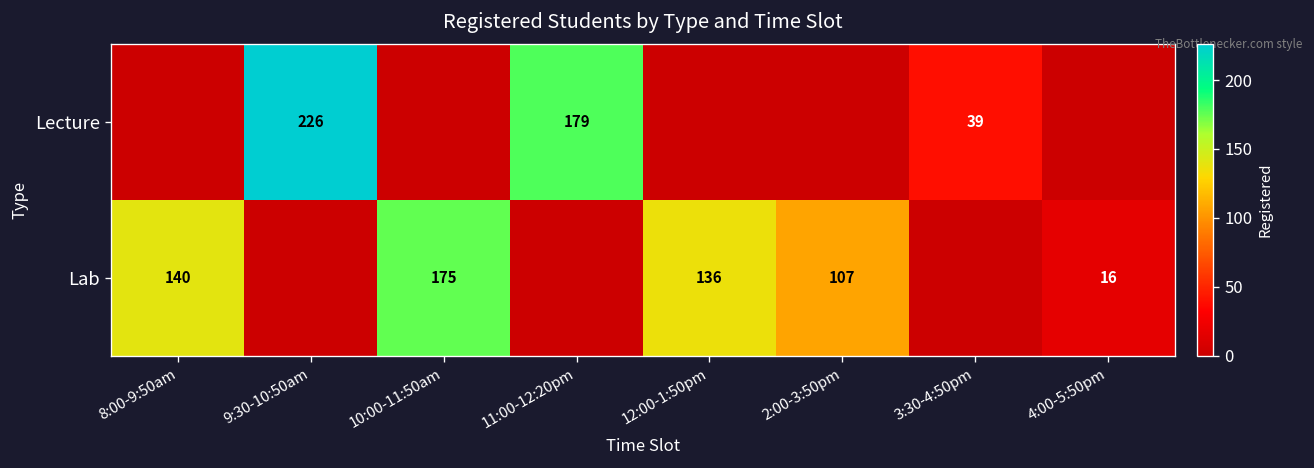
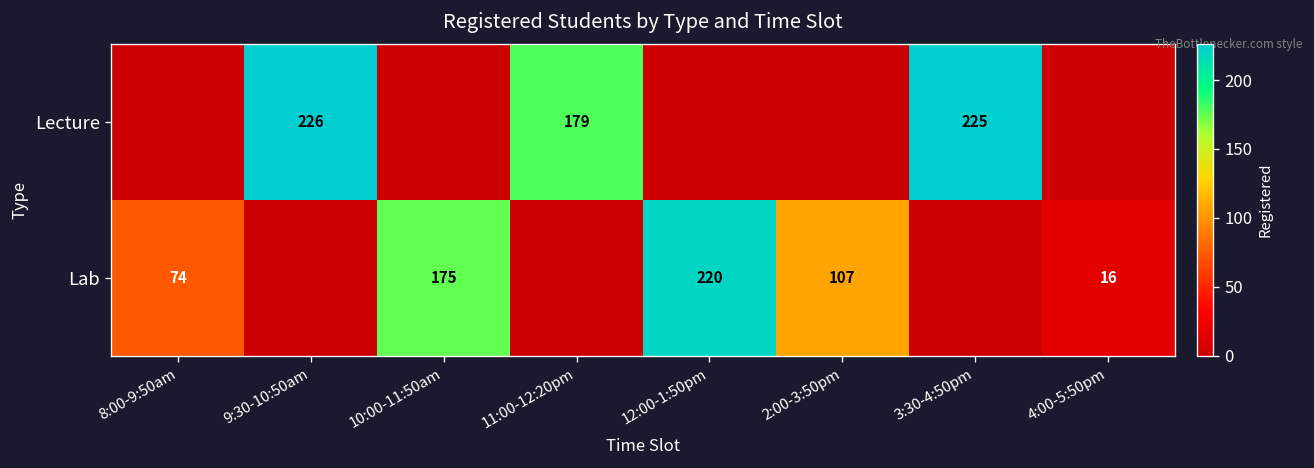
Lecture, 3:30-4:50pm: 39 -> 225
Lab, 8:00-9:50am: 140 -> 74
Lab, 12:00-1:50pm: 136 -> 220
